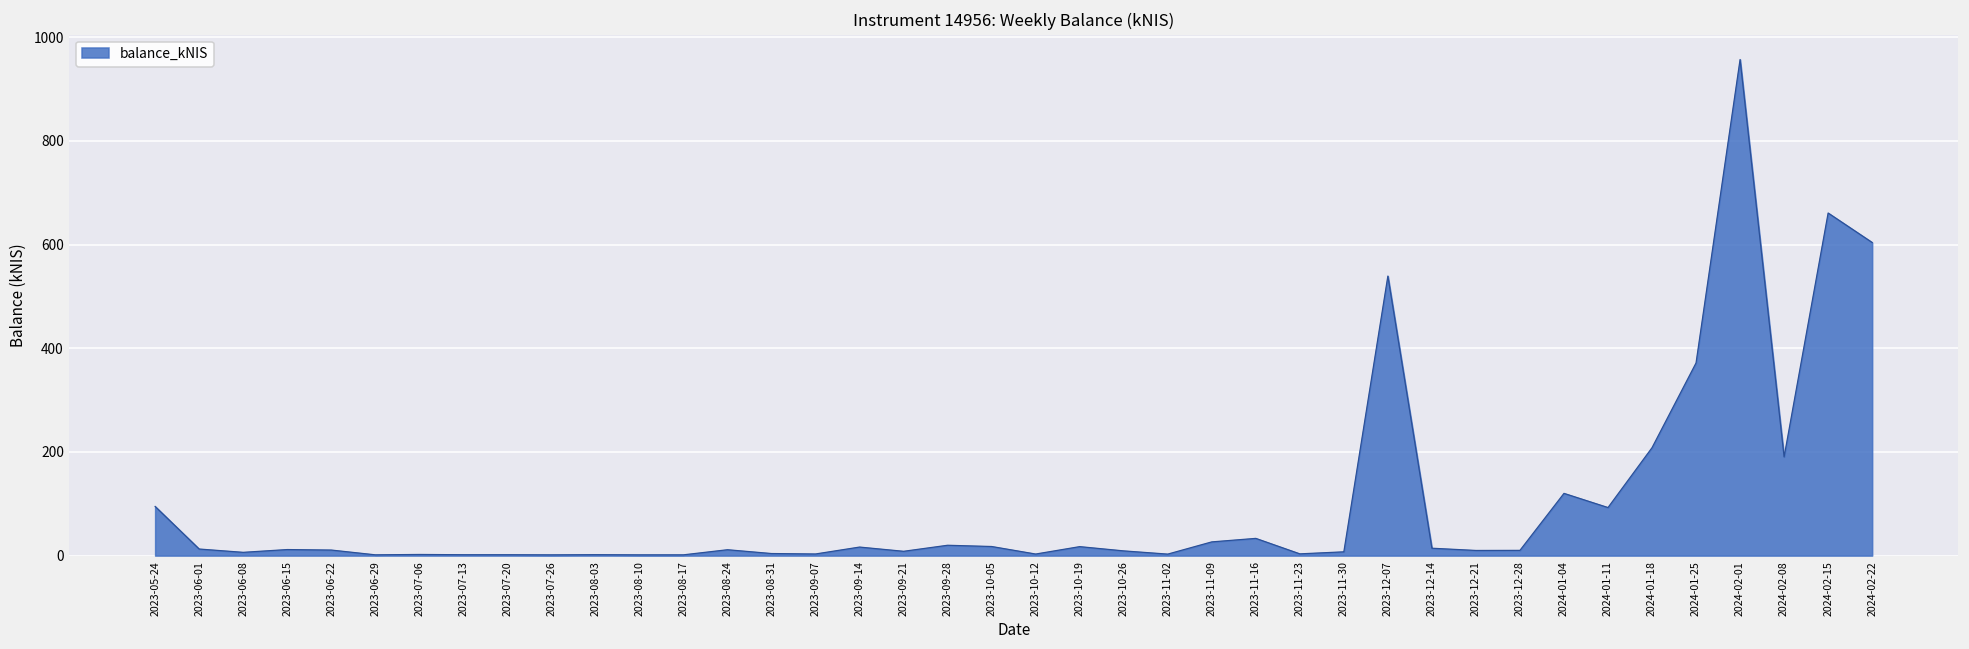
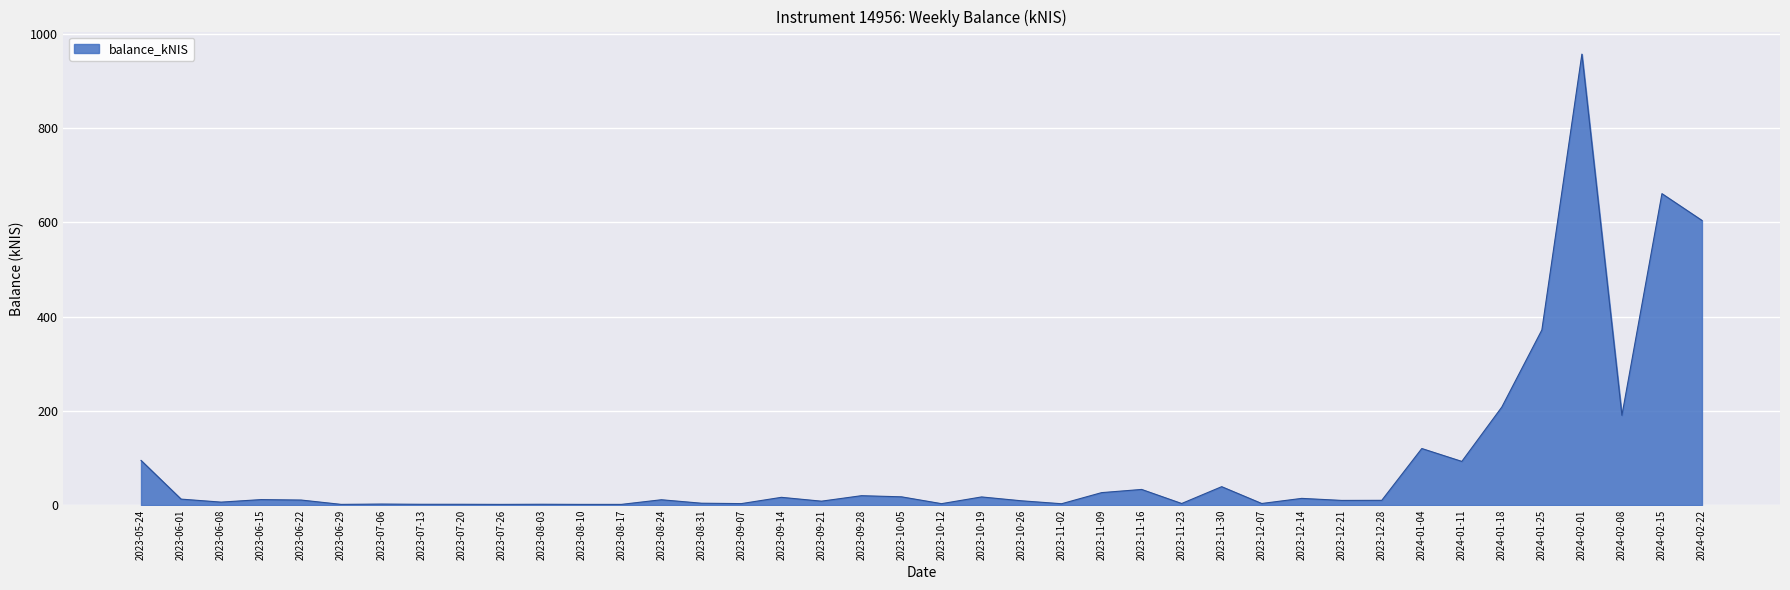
2023-11-30: 10 -> 40
2023-12-07: 540 -> 0
